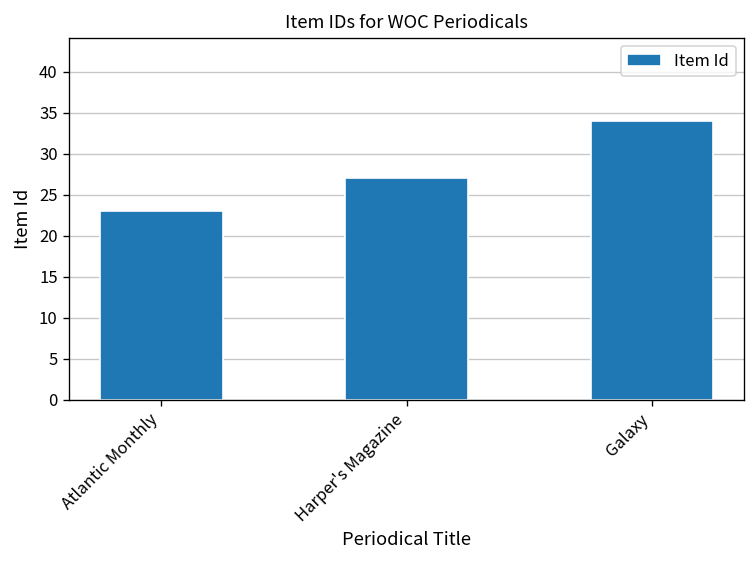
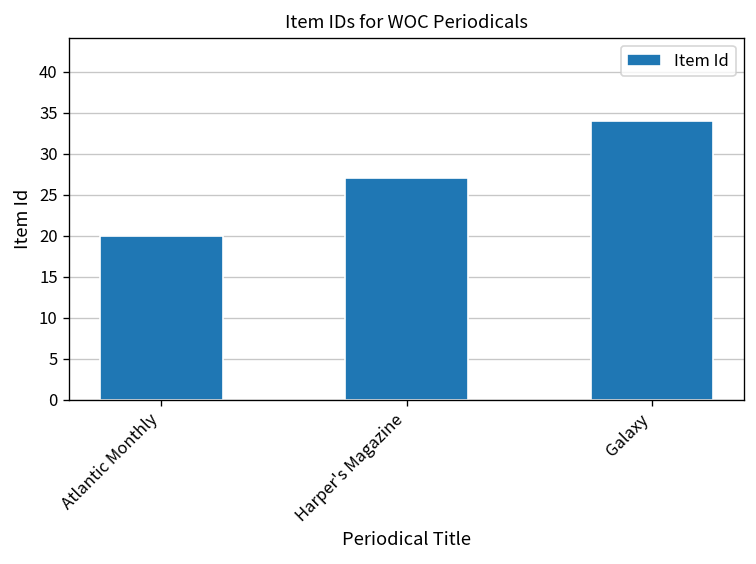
Atlantic Monthly: 23 -> 20
